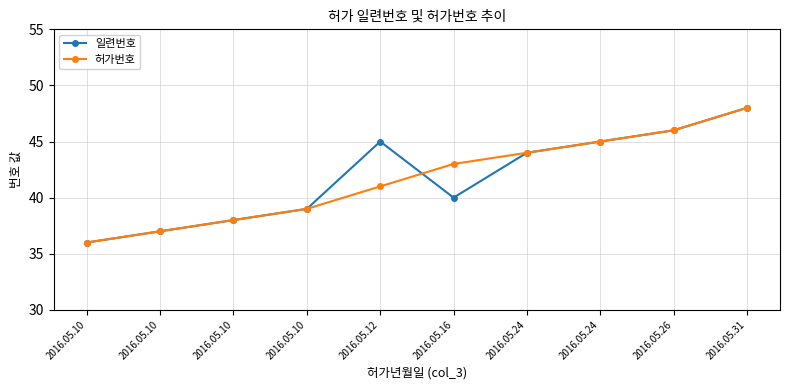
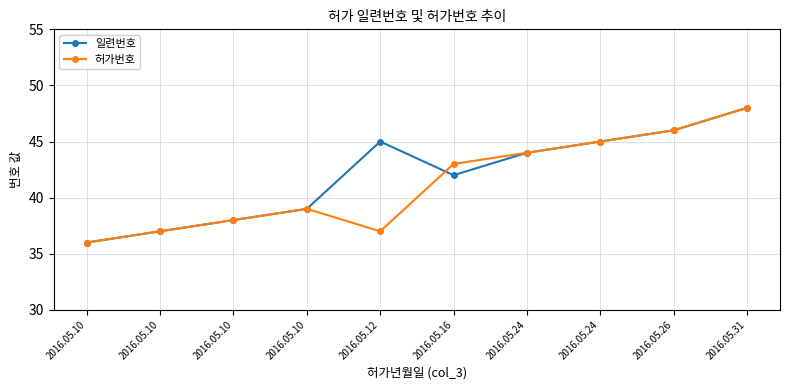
허가번호, 2016.05.12: 41 -> 37
일련번호, 2016.05.16: 40 -> 42
